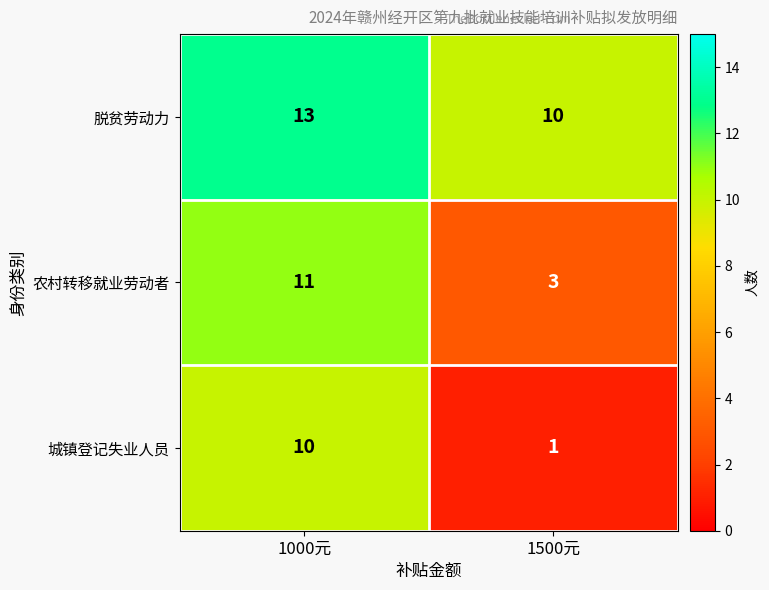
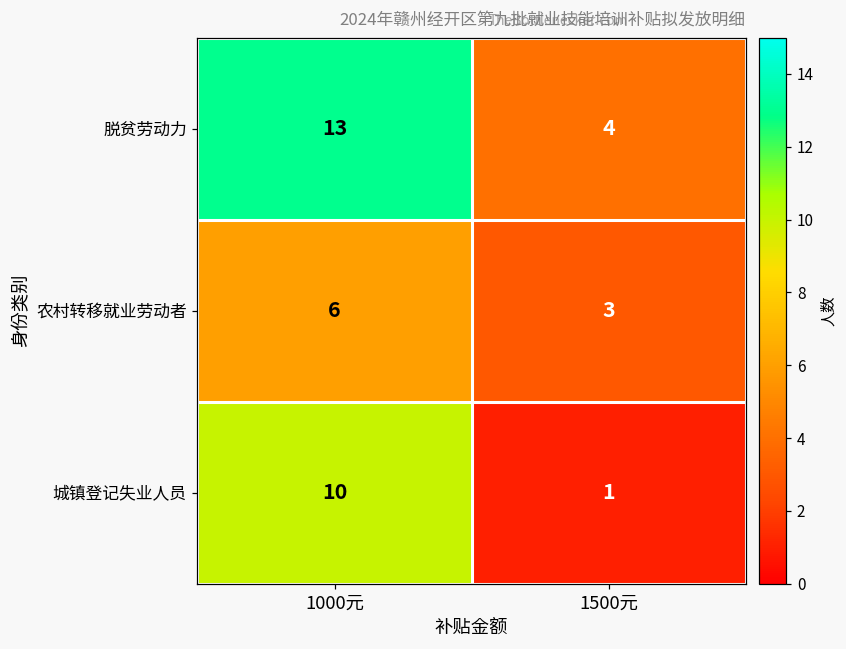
脱贫劳动力, 1500元: 10 -> 4
农村转移就业劳动者, 1000元: 11 -> 6
